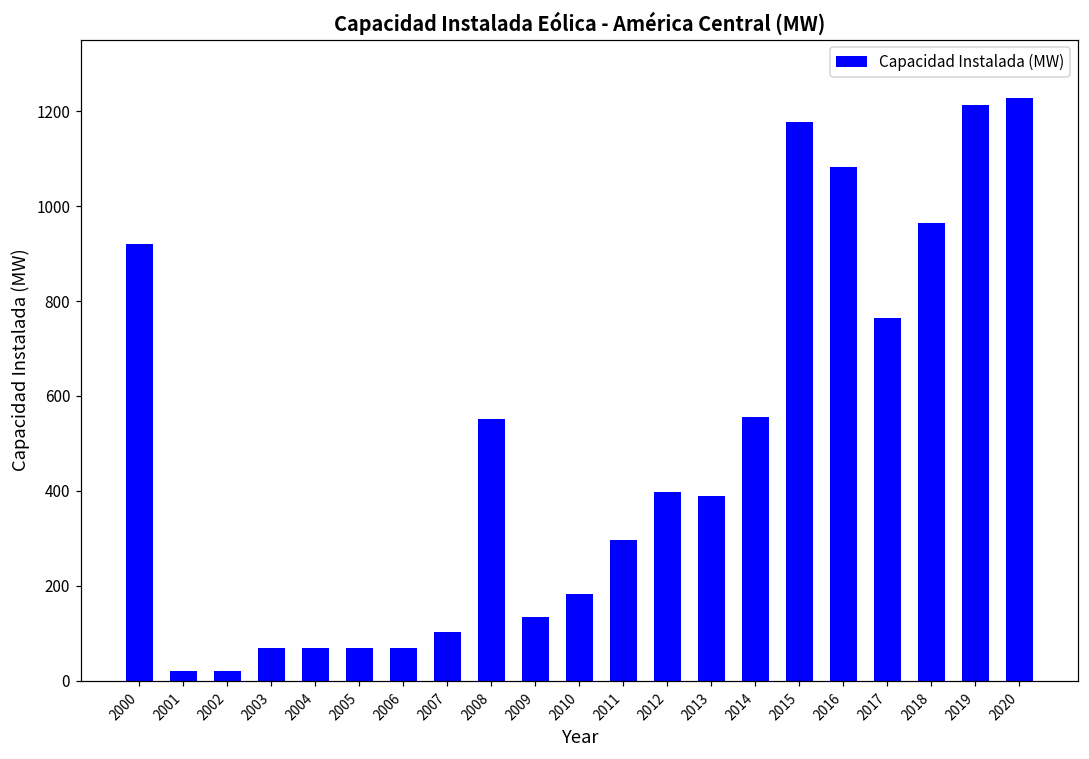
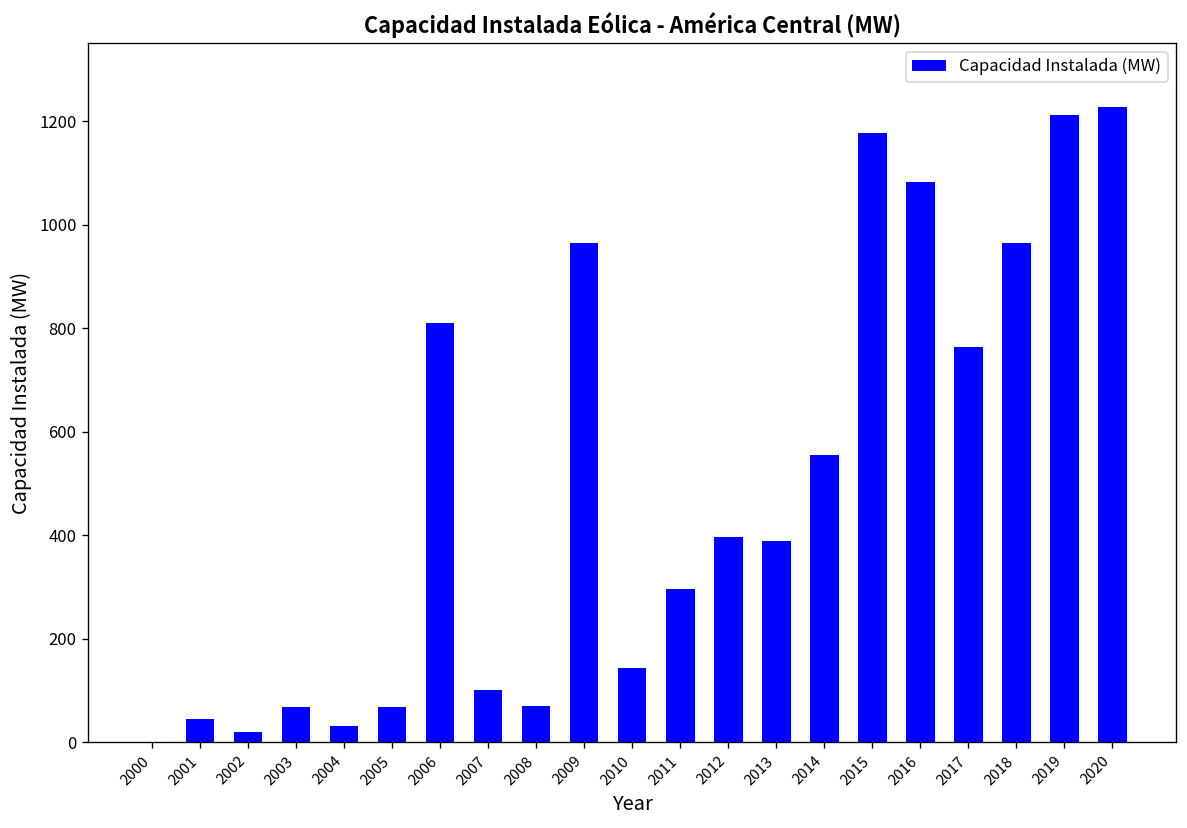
2000: 920 -> 0
2001: 20 -> 50
2004: 70 -> 30
2006: 70 -> 810
2008: 550 -> 70
2009: 140 -> 970
2010: 180 -> 140
